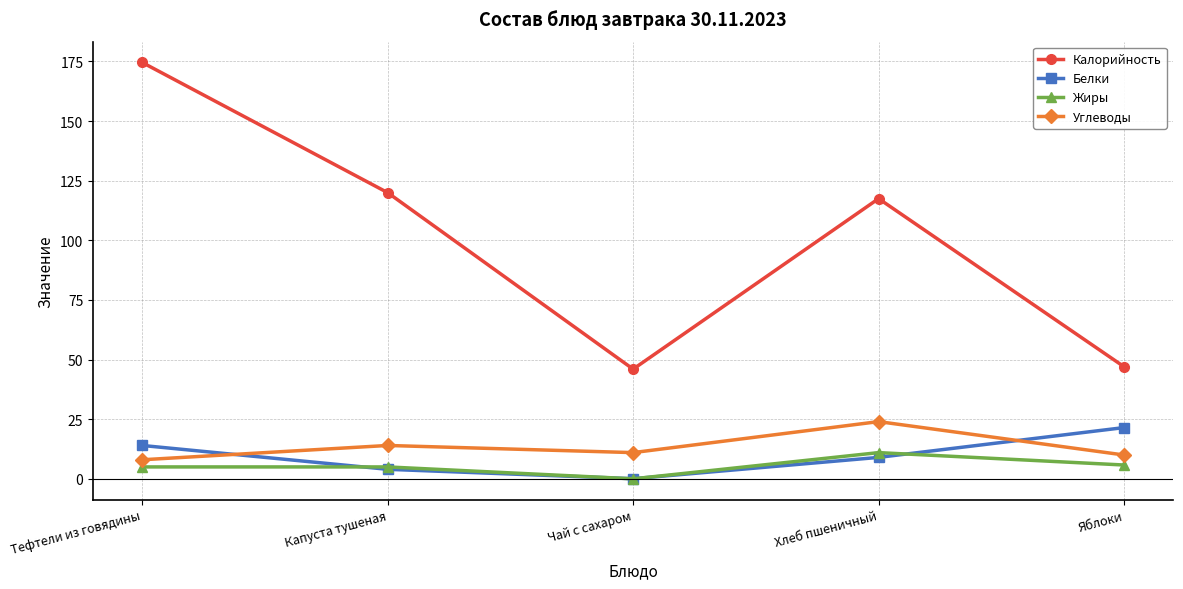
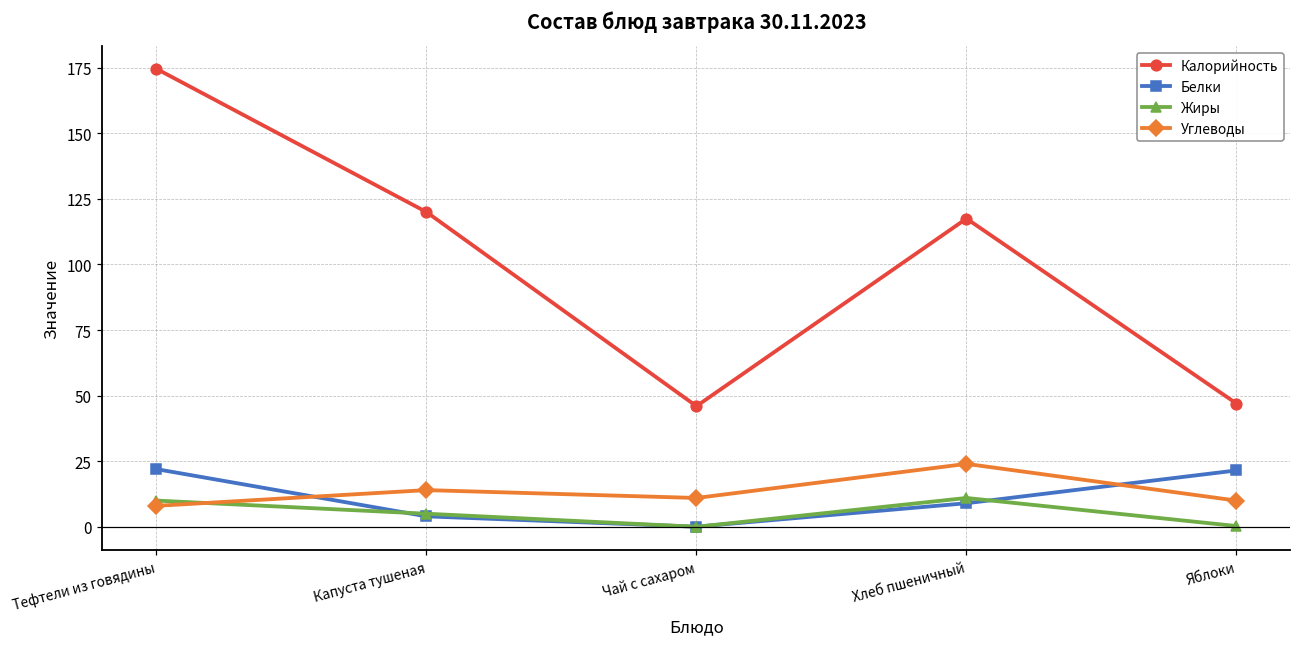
Белки, Тефтели из говядины: 14 -> 22
Жиры, Тефтели из говядины: 5 -> 10
Жиры, Яблоки: 6 -> 0
